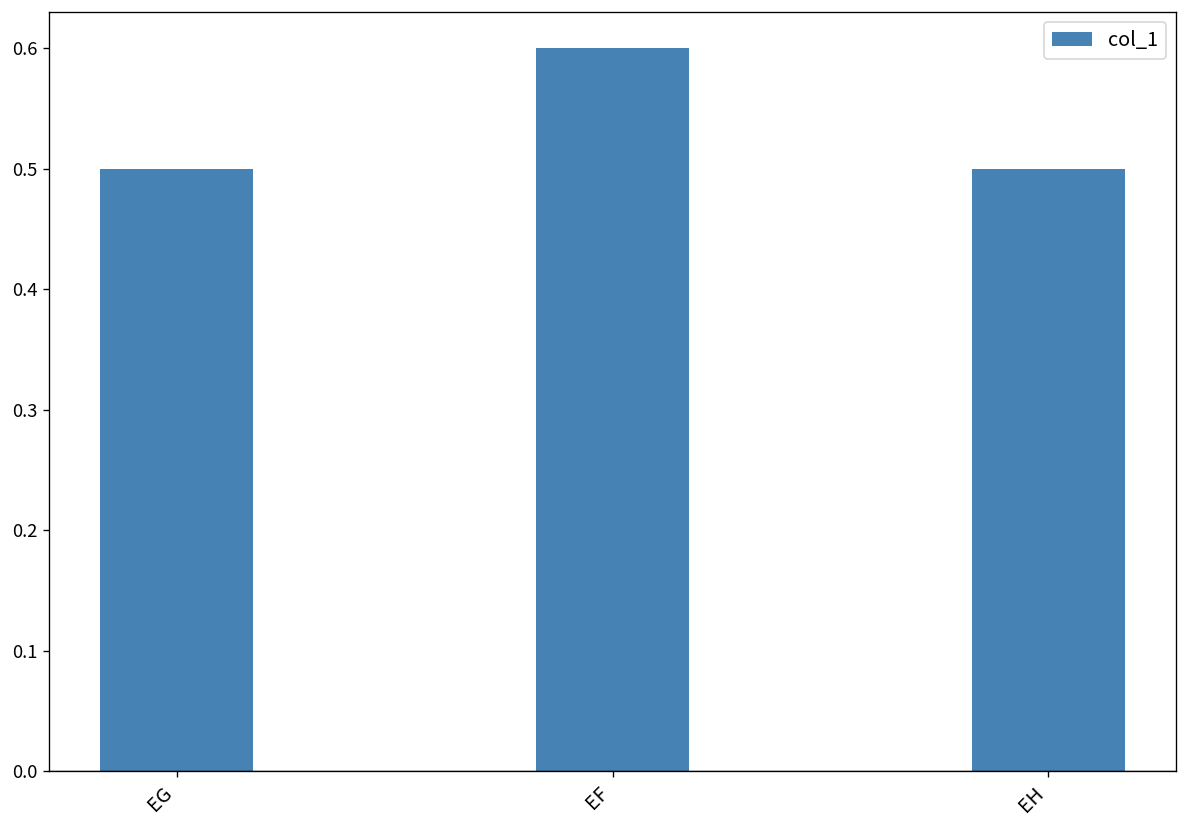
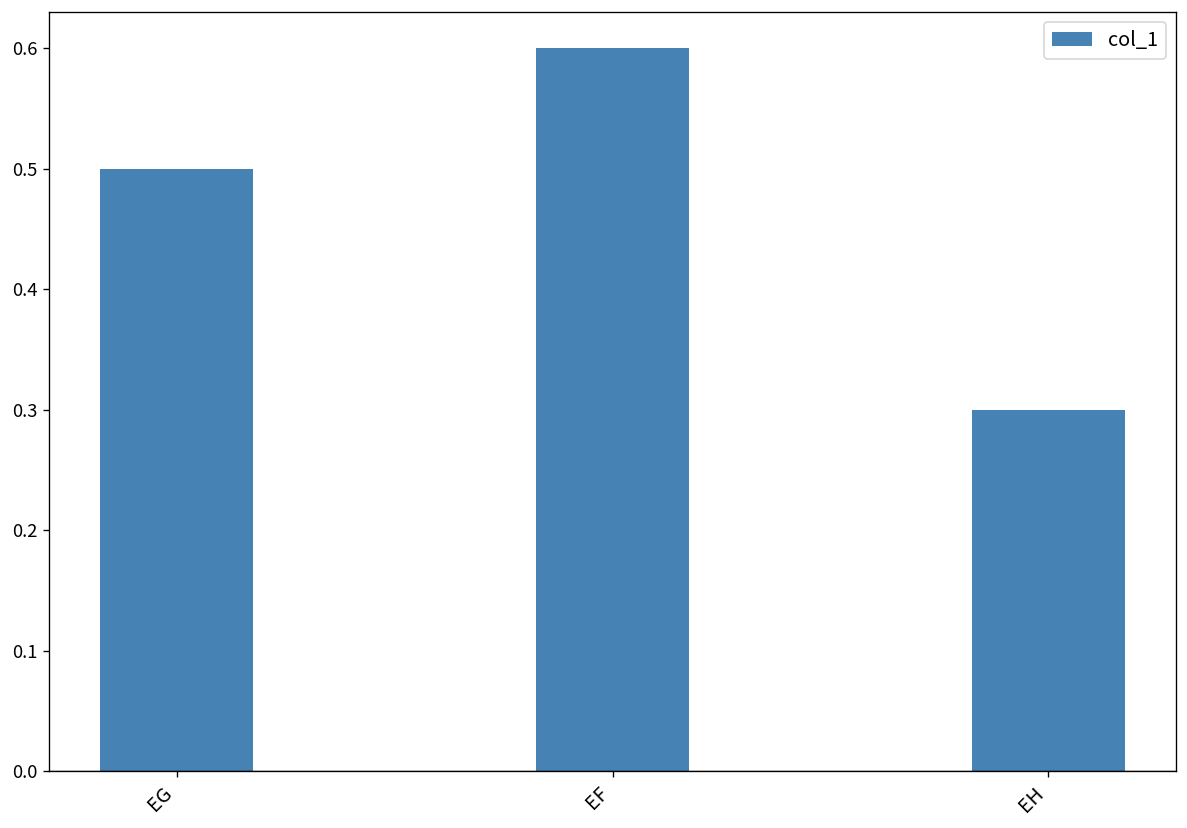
EH: 0.5 -> 0.3
